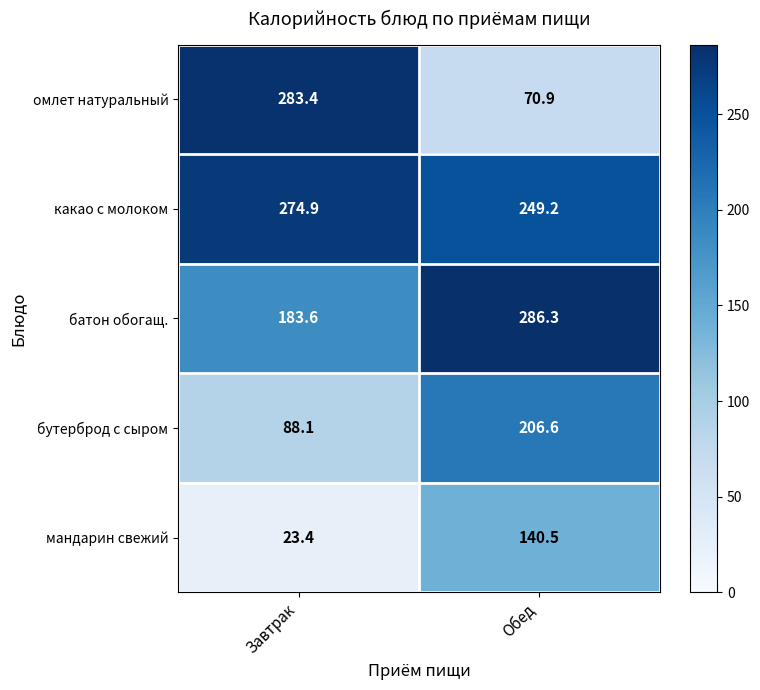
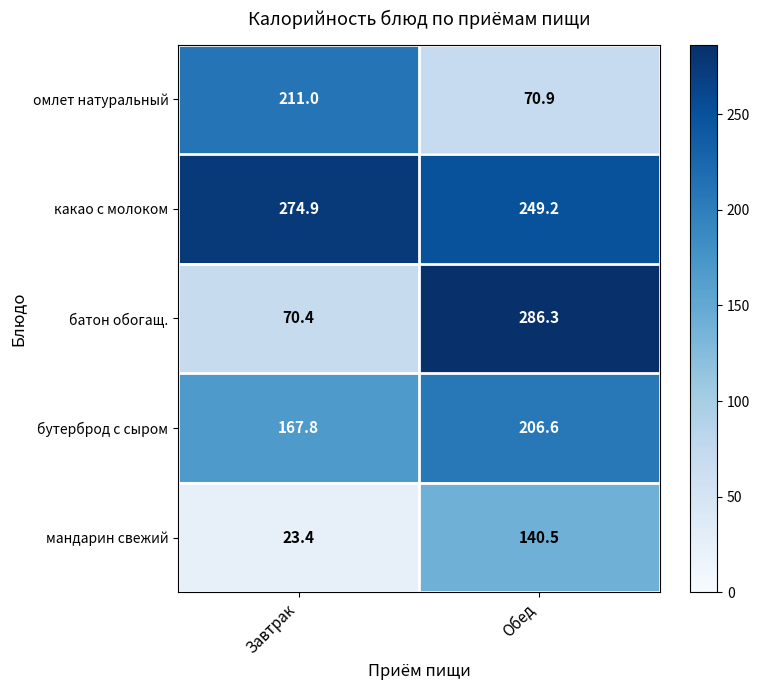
омлет натуральный, Завтрак: 283.4 -> 211.0
батон обогащ., Завтрак: 183.6 -> 70.4
бутерброд с сыром, Завтрак: 88.1 -> 167.8
